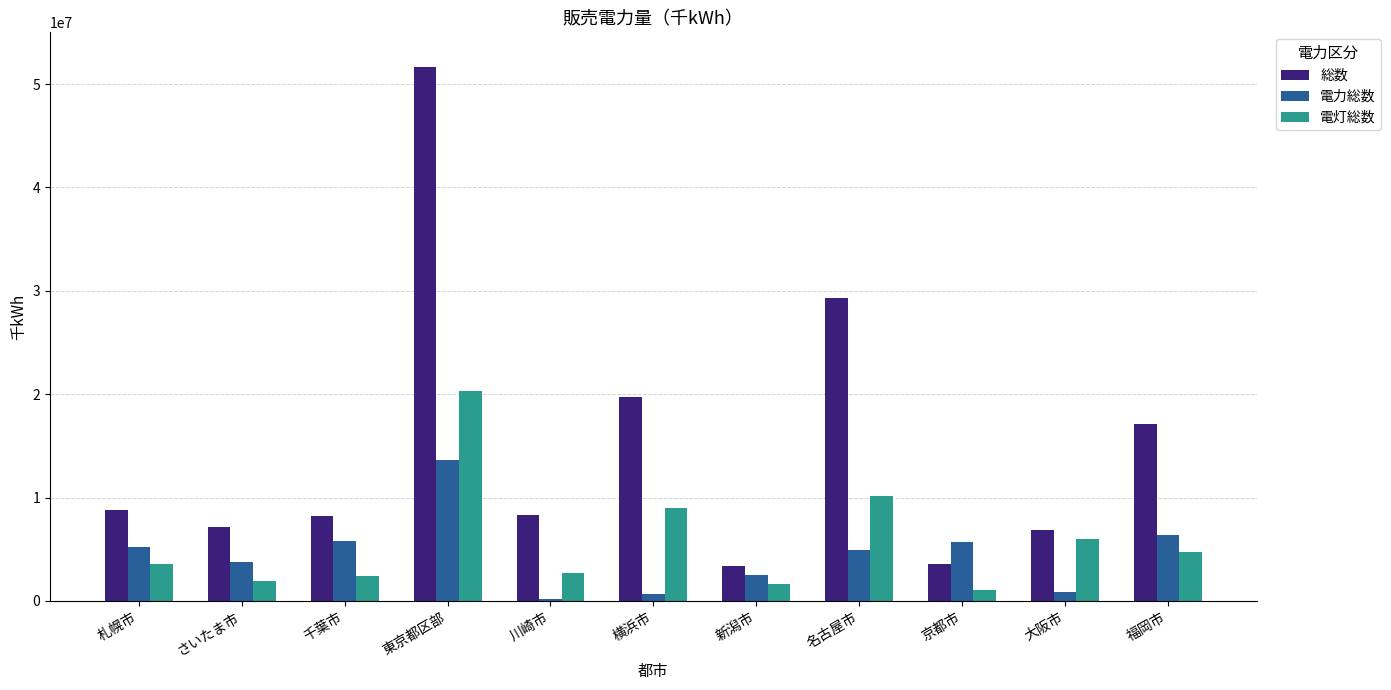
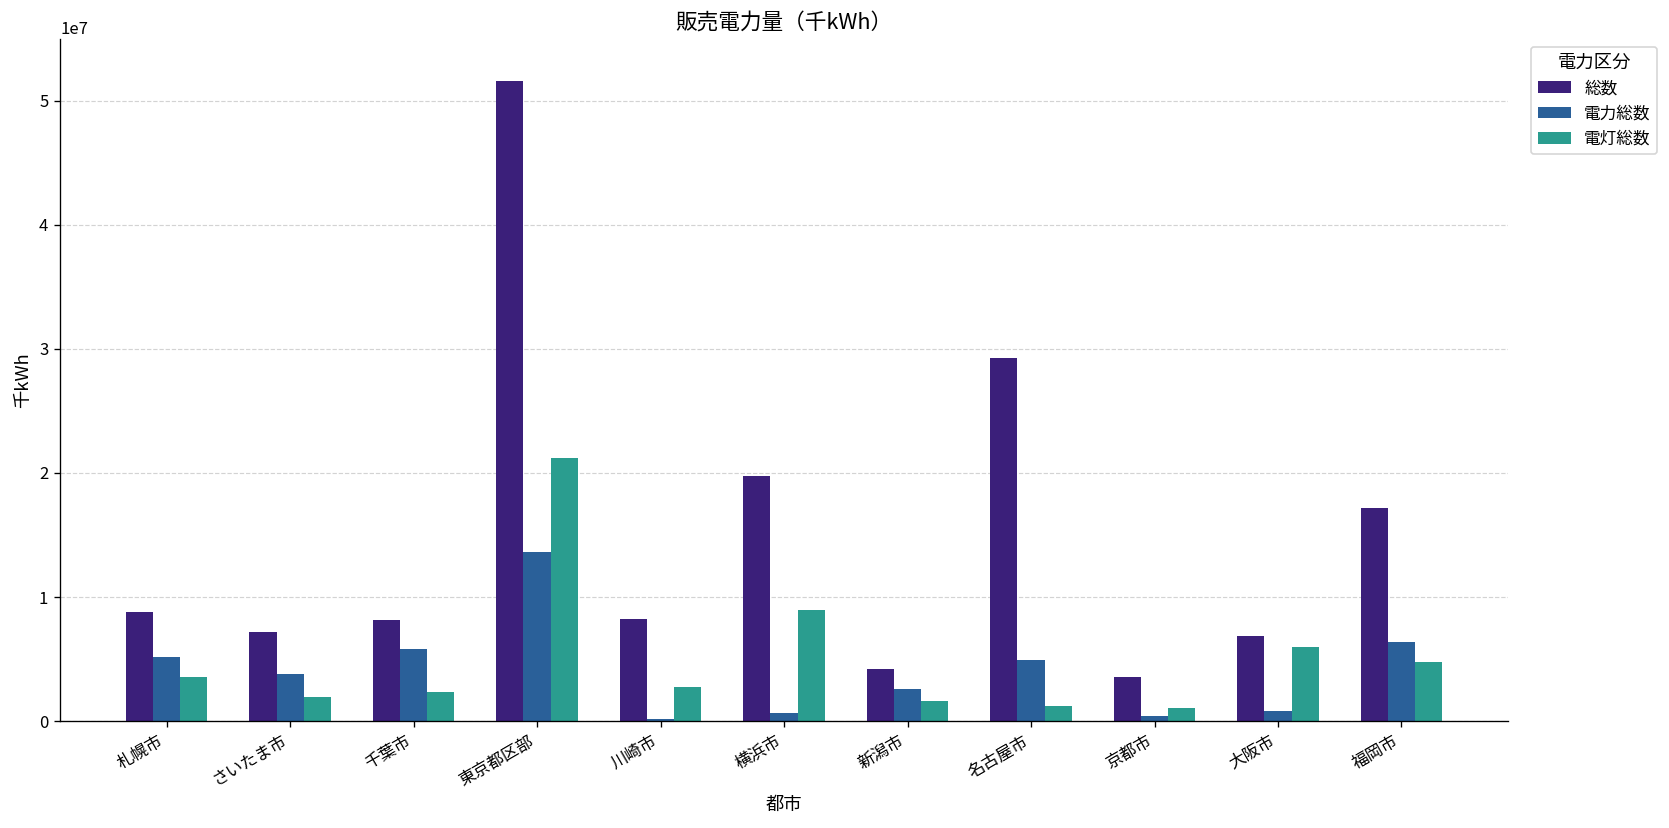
電灯総数, 東京都区部: 20300000 -> 21200000
総数, 新潟市: 3300000 -> 4200000
電灯総数, 名古屋市: 10100000 -> 1200000
電力総数, 京都市: 5700000 -> 400000
